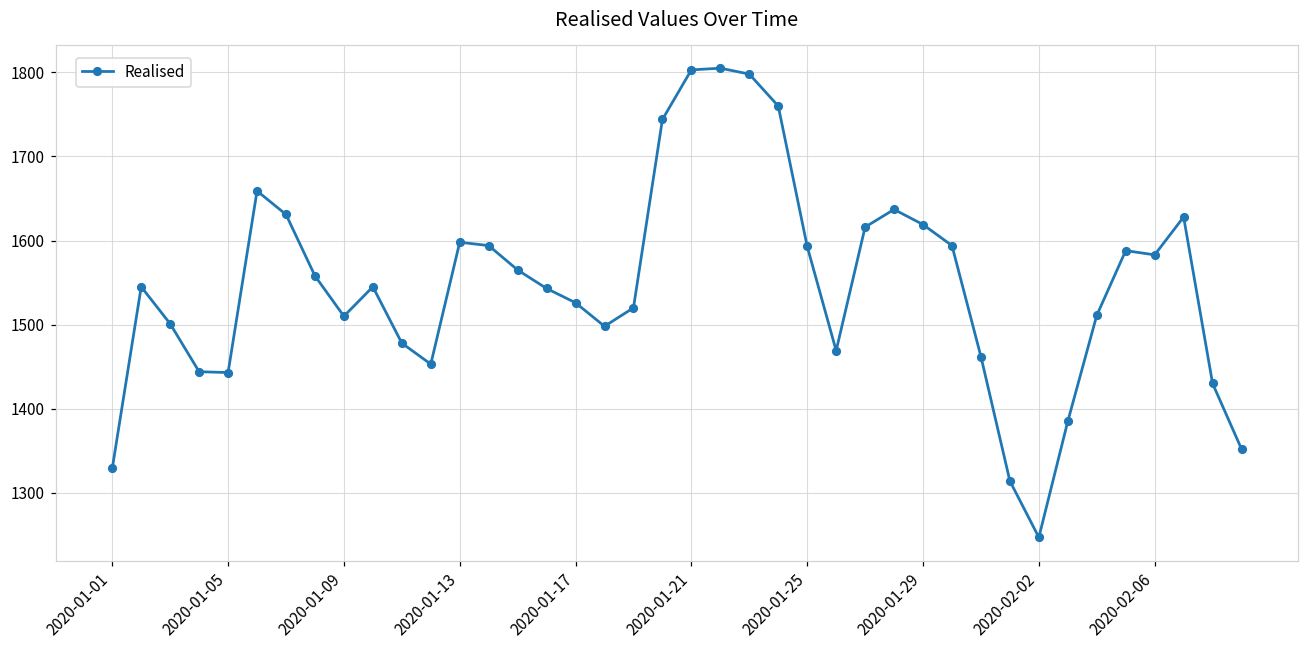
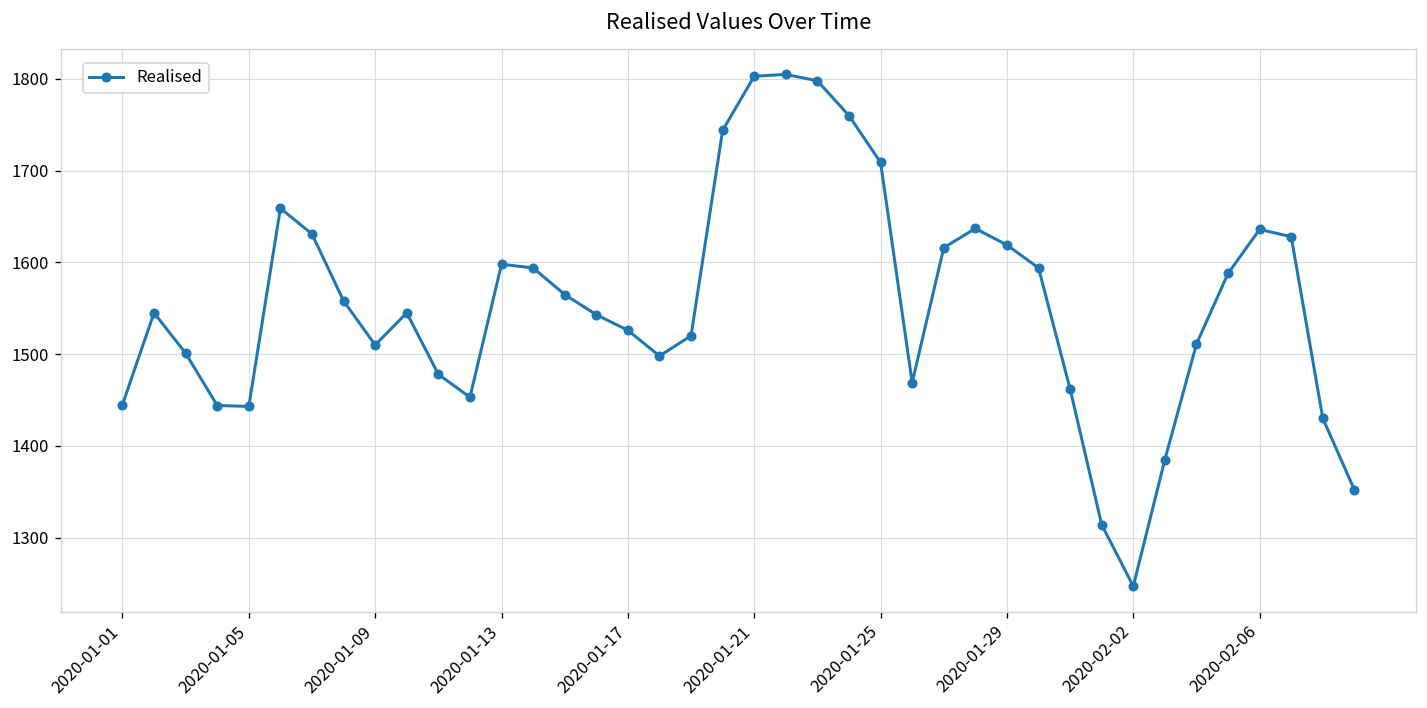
2020-01-01: 1330 -> 1450
2020-01-25: 1590 -> 1710
2020-02-06: 1580 -> 1640
